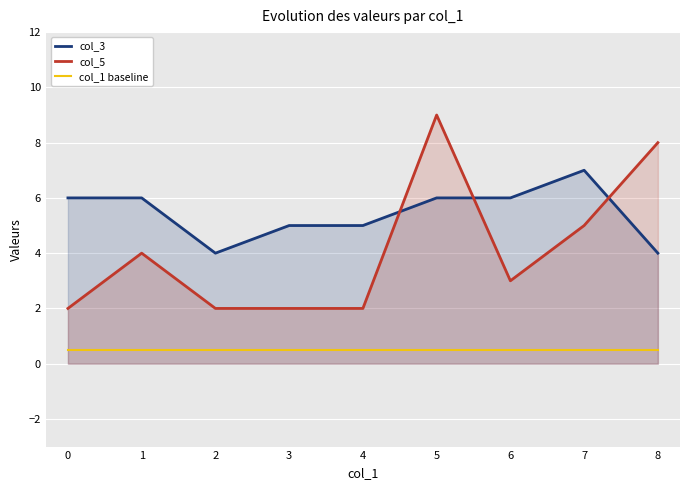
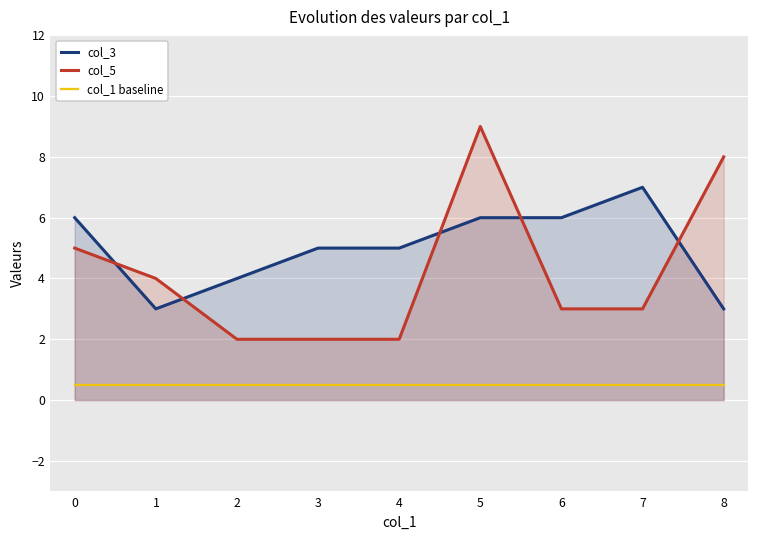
col_5, 0: 2 -> 5
col_3, 1: 6 -> 3
col_5, 7: 5 -> 3
col_3, 8: 4 -> 3
